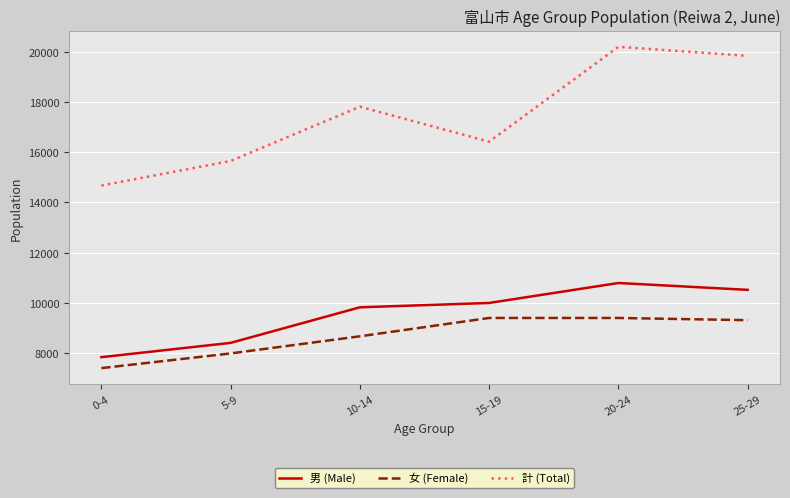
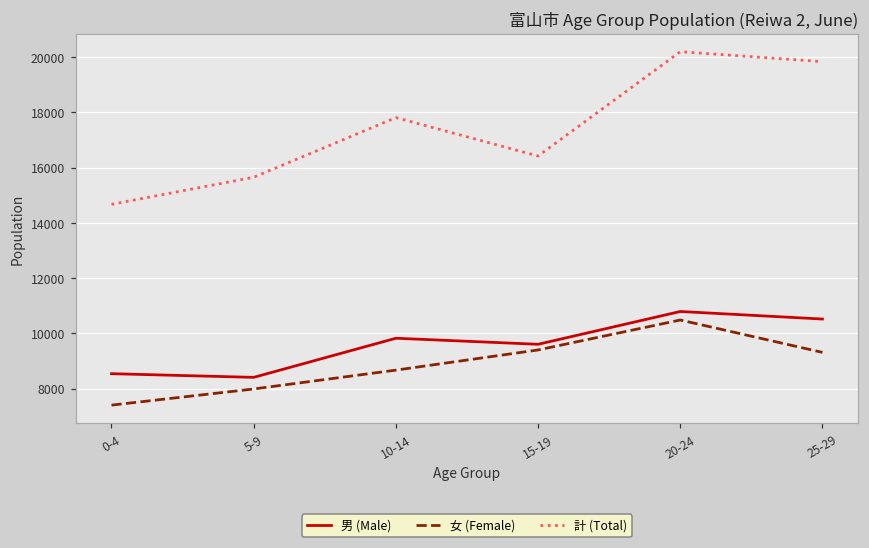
男 (Male), 0-4: 7800 -> 8500
男 (Male), 15-19: 10000 -> 9600
女 (Female), 20-24: 9400 -> 10500
